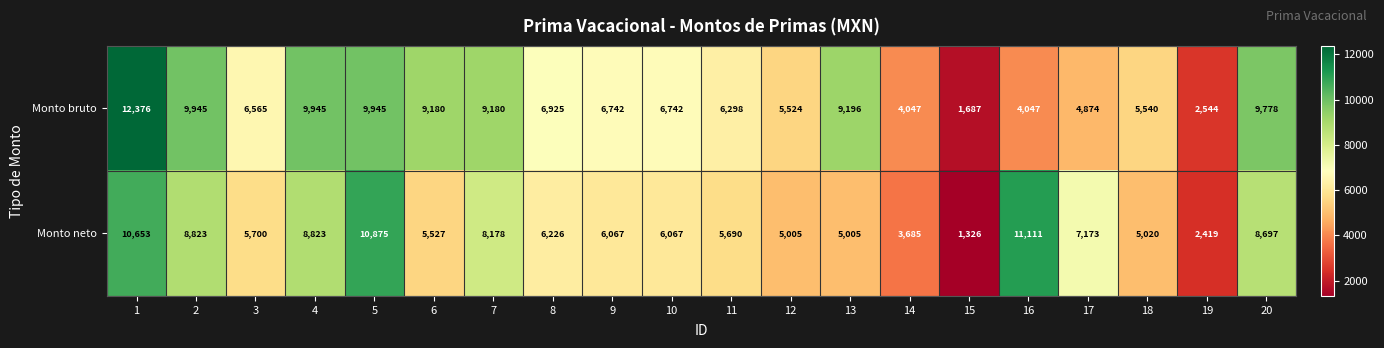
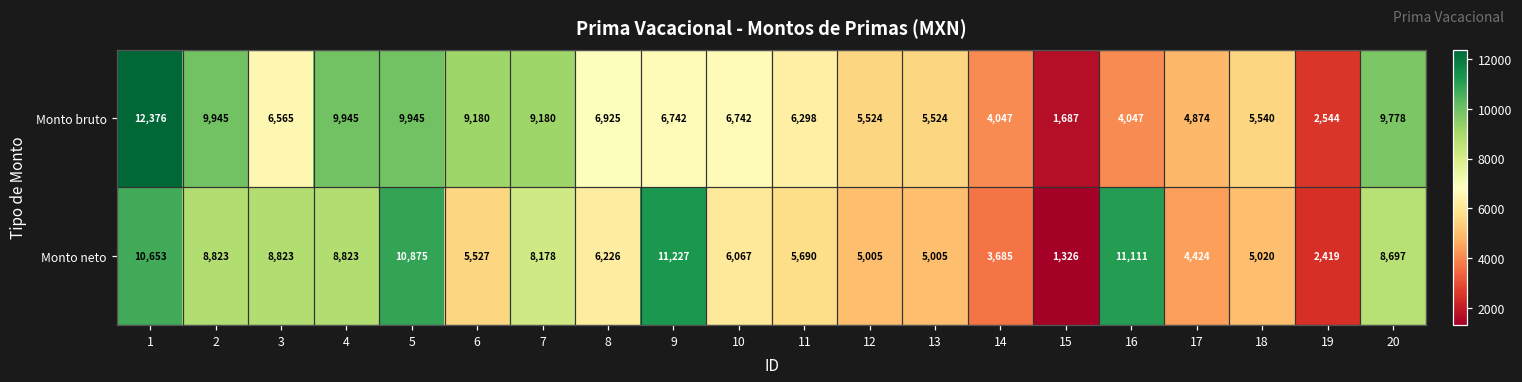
Monto bruto, 13: 9,196 -> 5,524
Monto neto, 3: 5,700 -> 8,823
Monto neto, 9: 6,067 -> 11,227
Monto neto, 17: 7,173 -> 4,424
